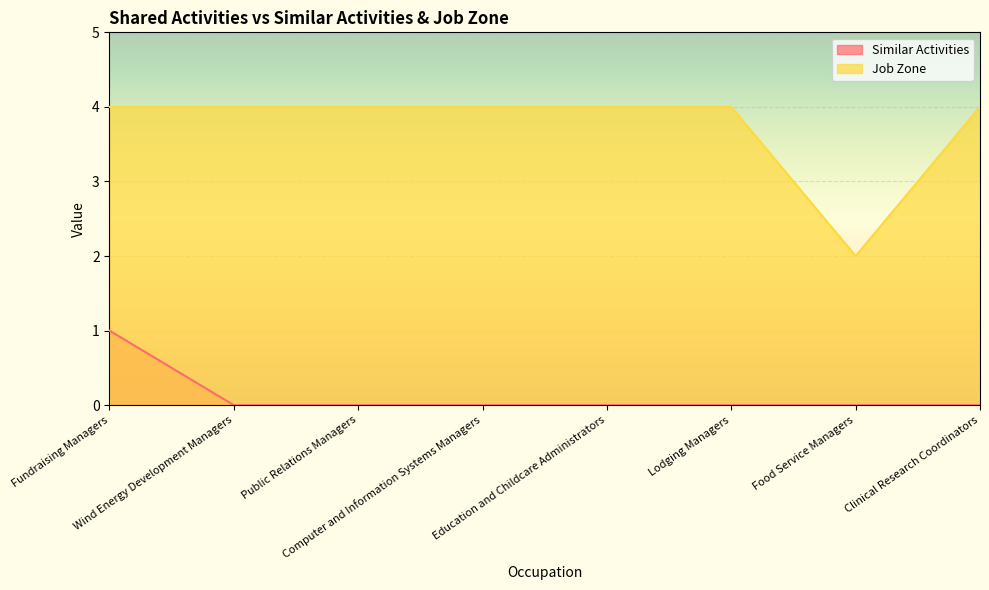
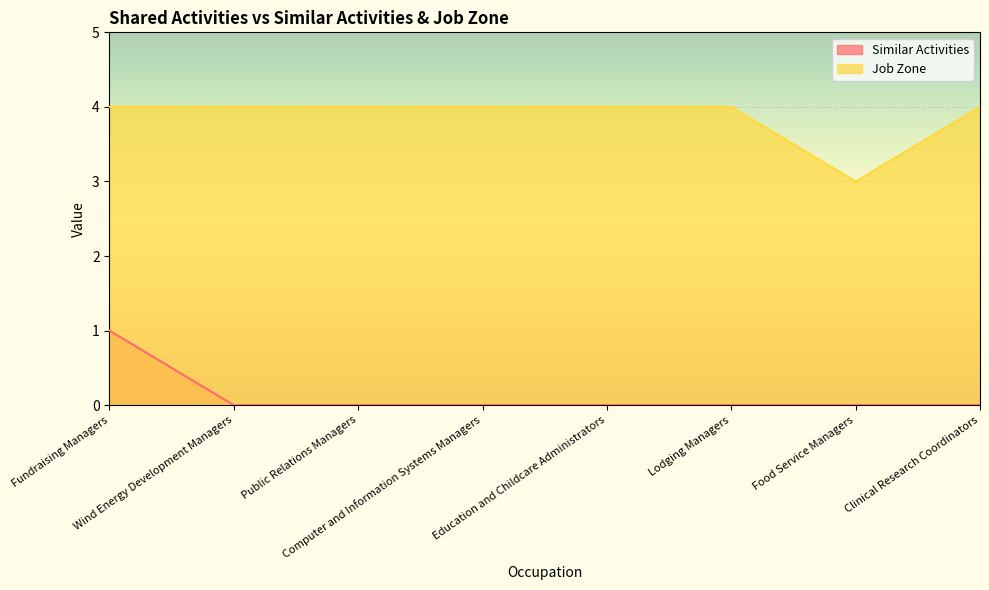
Job Zone, Food Service Managers: 2 -> 3
